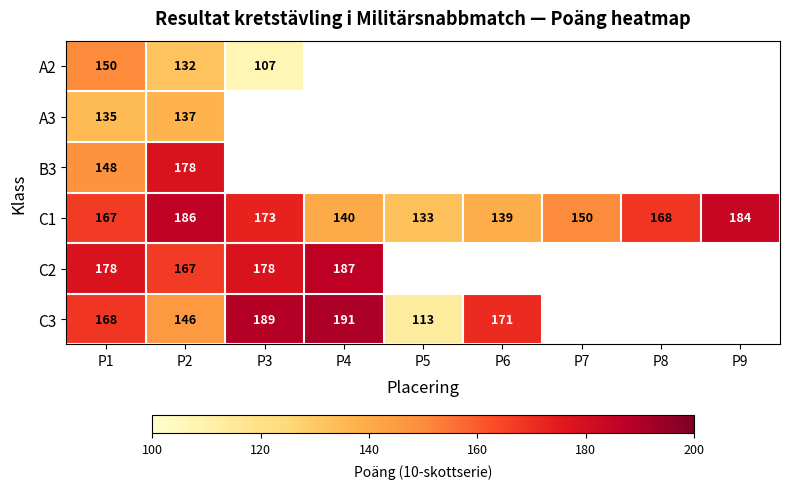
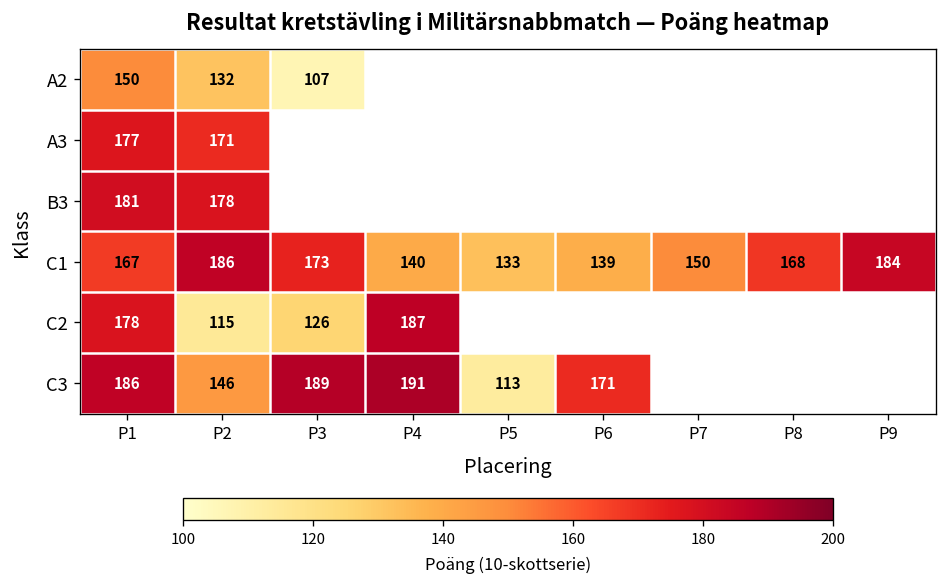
A3, P1: 135 -> 177
A3, P2: 137 -> 171
B3, P1: 148 -> 181
C2, P2: 167 -> 115
C2, P3: 178 -> 126
C3, P1: 168 -> 186
